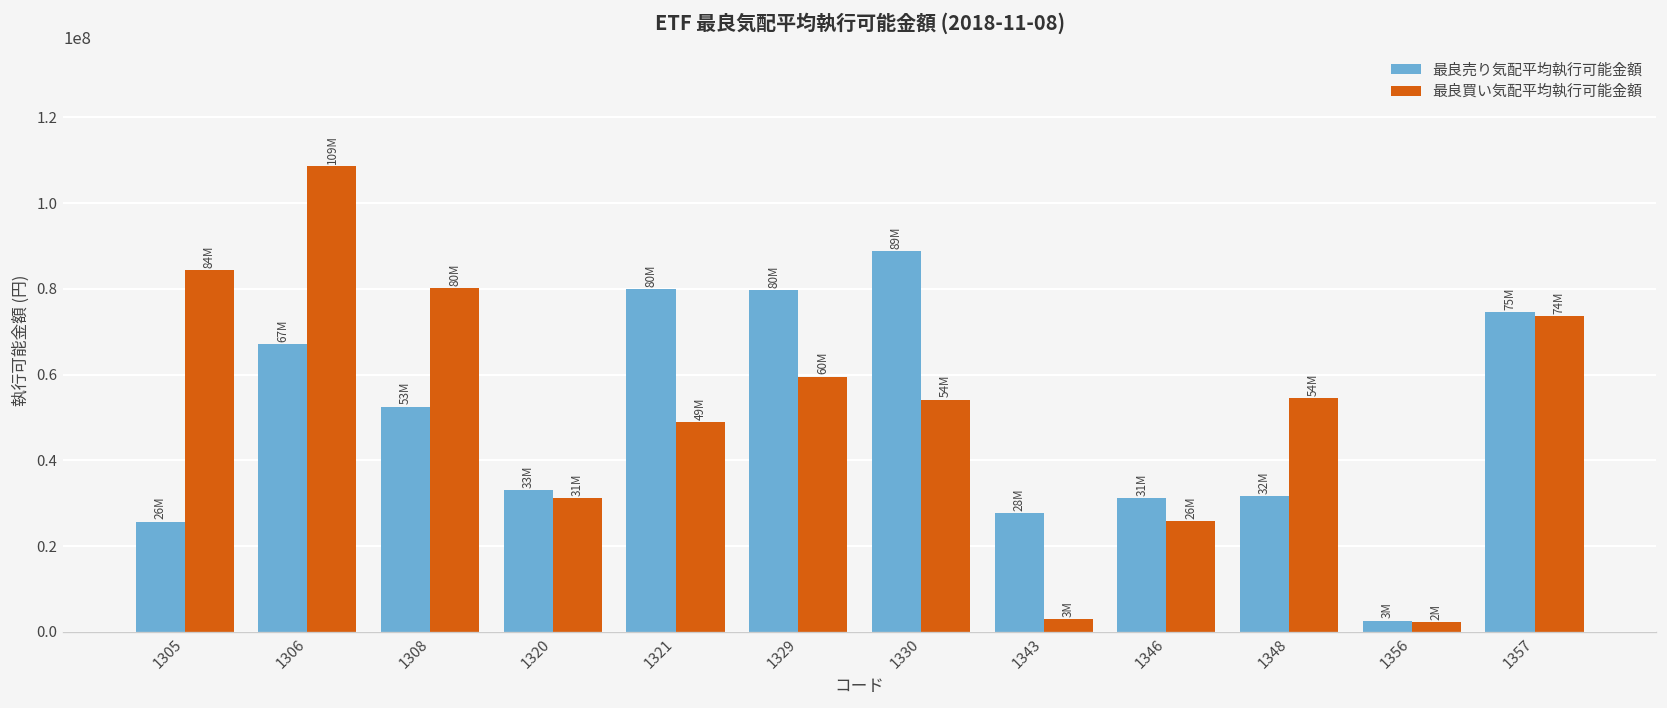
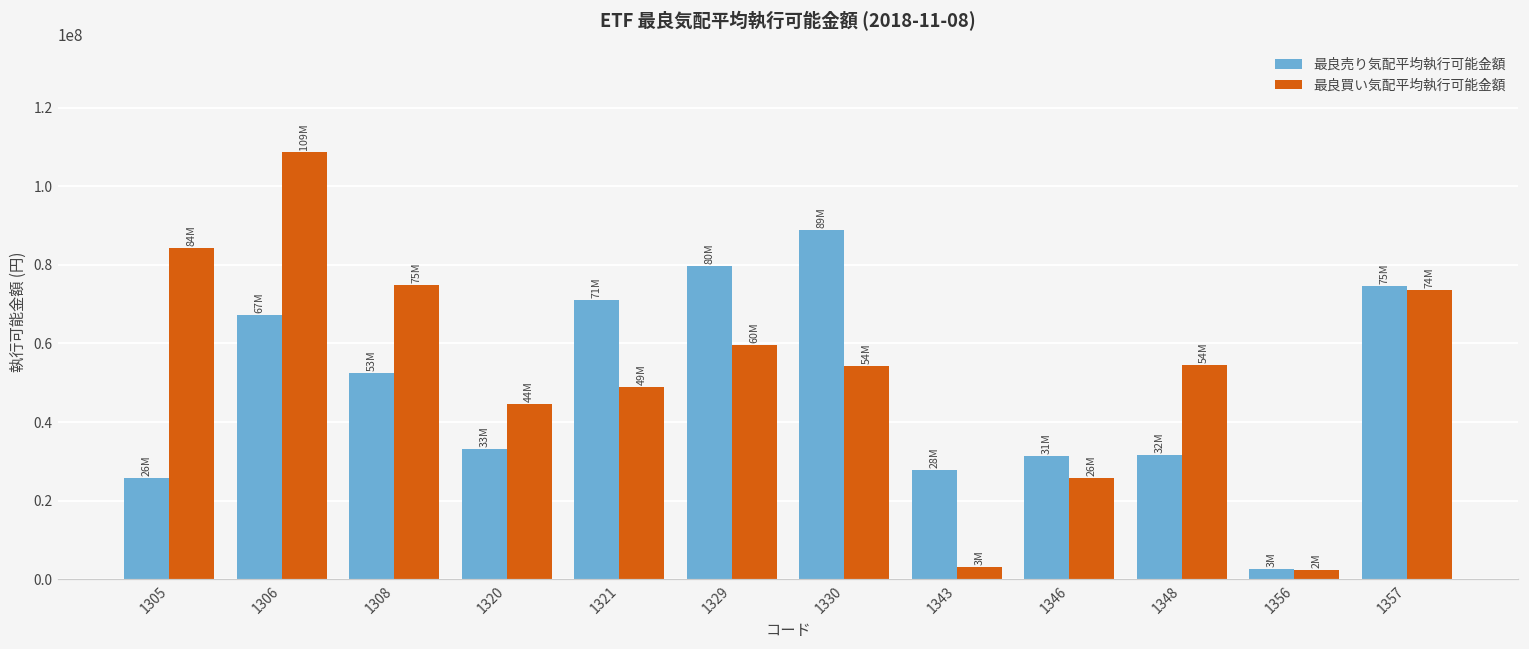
最良買い気配平均執行可能金額, 1308: 80M -> 75M
最良買い気配平均執行可能金額, 1320: 31M -> 44M
最良売り気配平均執行可能金額, 1321: 80M -> 71M
